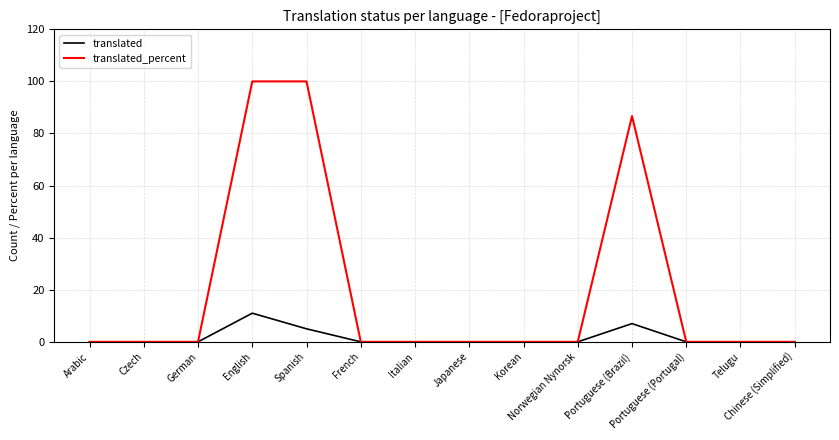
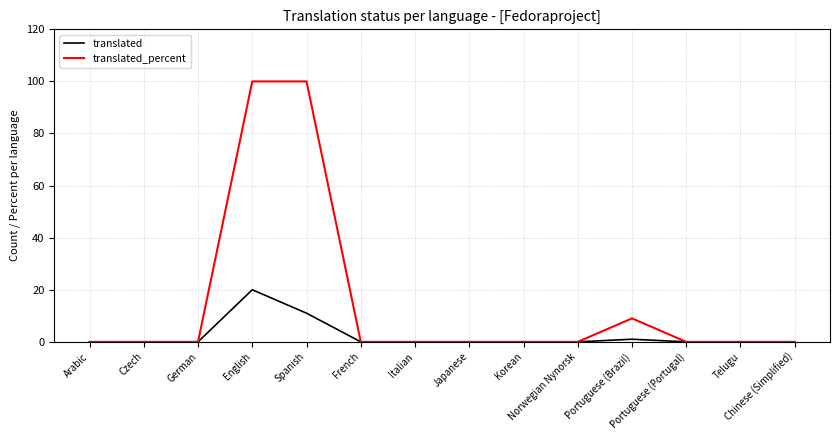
translated, English: 11 -> 20
translated, Spanish: 5 -> 11
translated, Portuguese (Brazil): 7 -> 1
translated_percent, Portuguese (Brazil): 87 -> 9
